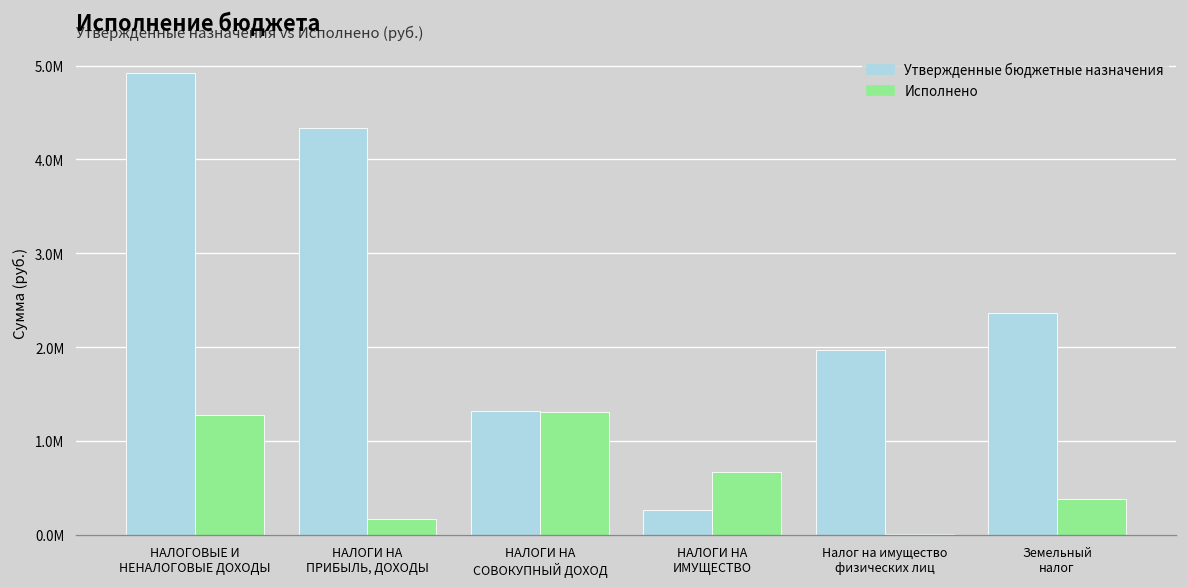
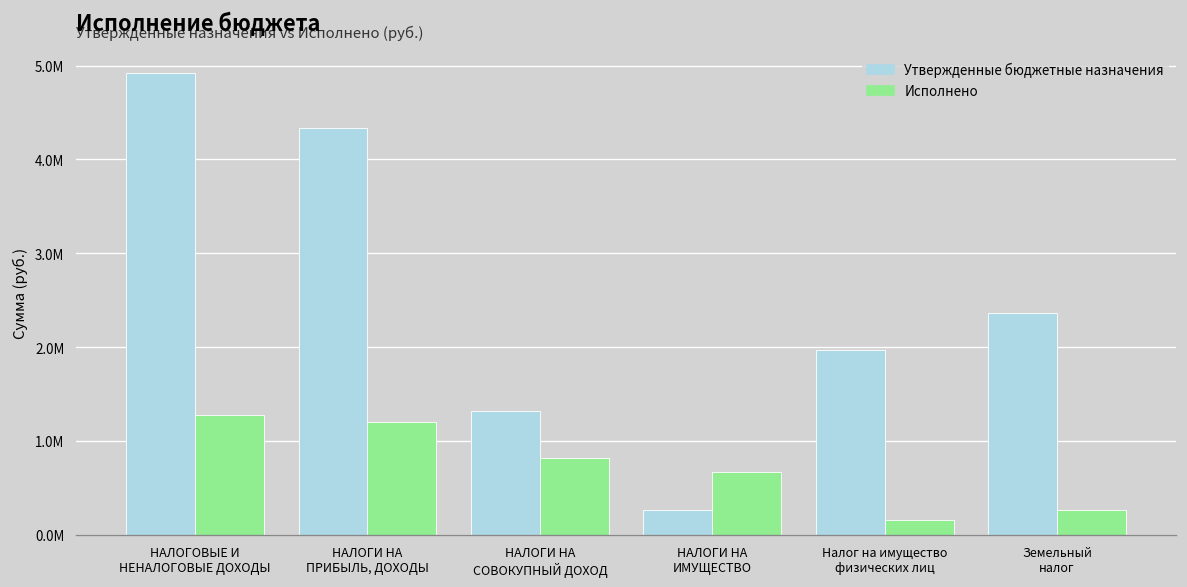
Исполнено, НАЛОГИ НА ПРИБЫЛЬ, ДОХОДЫ: 200000 -> 1200000
Исполнено, НАЛОГИ НА СОВОКУПНЫЙ ДОХОД: 1300000 -> 800000
Исполнено, Налог на имущество физических лиц: 0 -> 200000
Исполнено, Земельный налог: 400000 -> 300000
